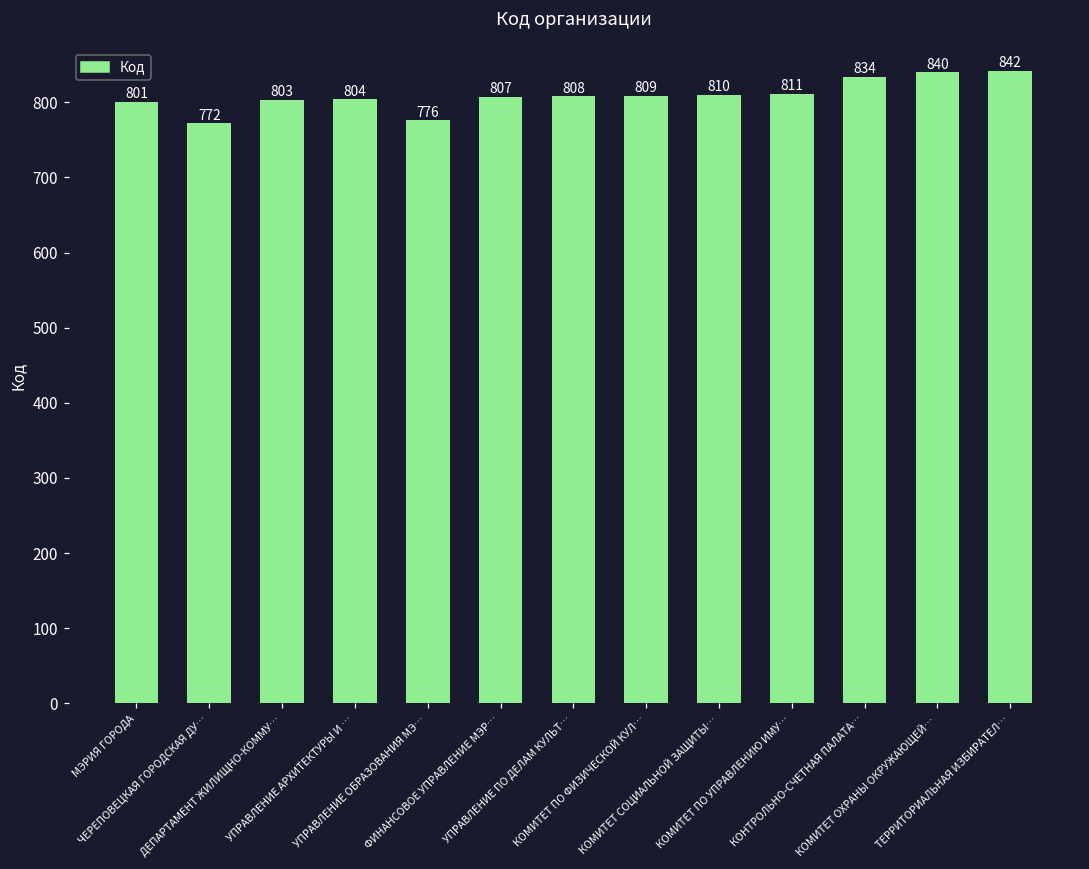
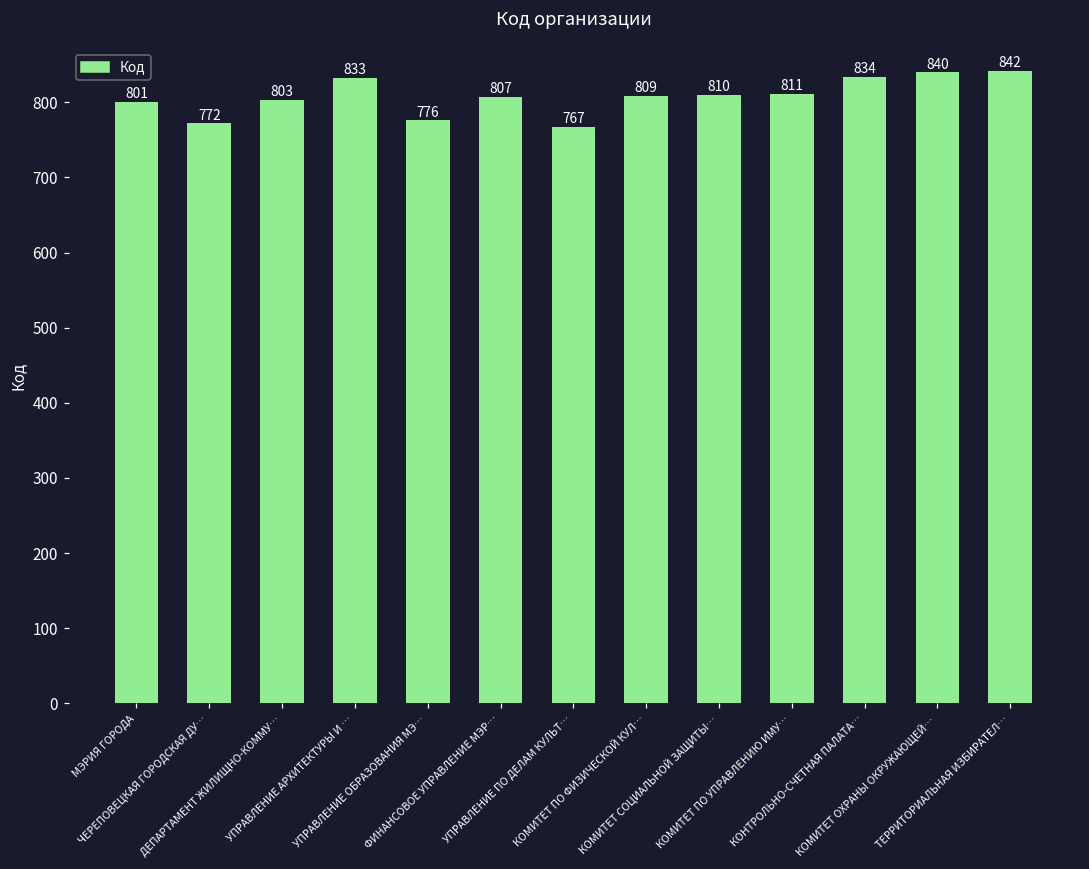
УПРАВЛЕНИЕ АРХИТЕКТУРЫ И …: 804 -> 833
УПРАВЛЕНИЕ ПО ДЕЛАМ КУЛЬТ…: 808 -> 767
